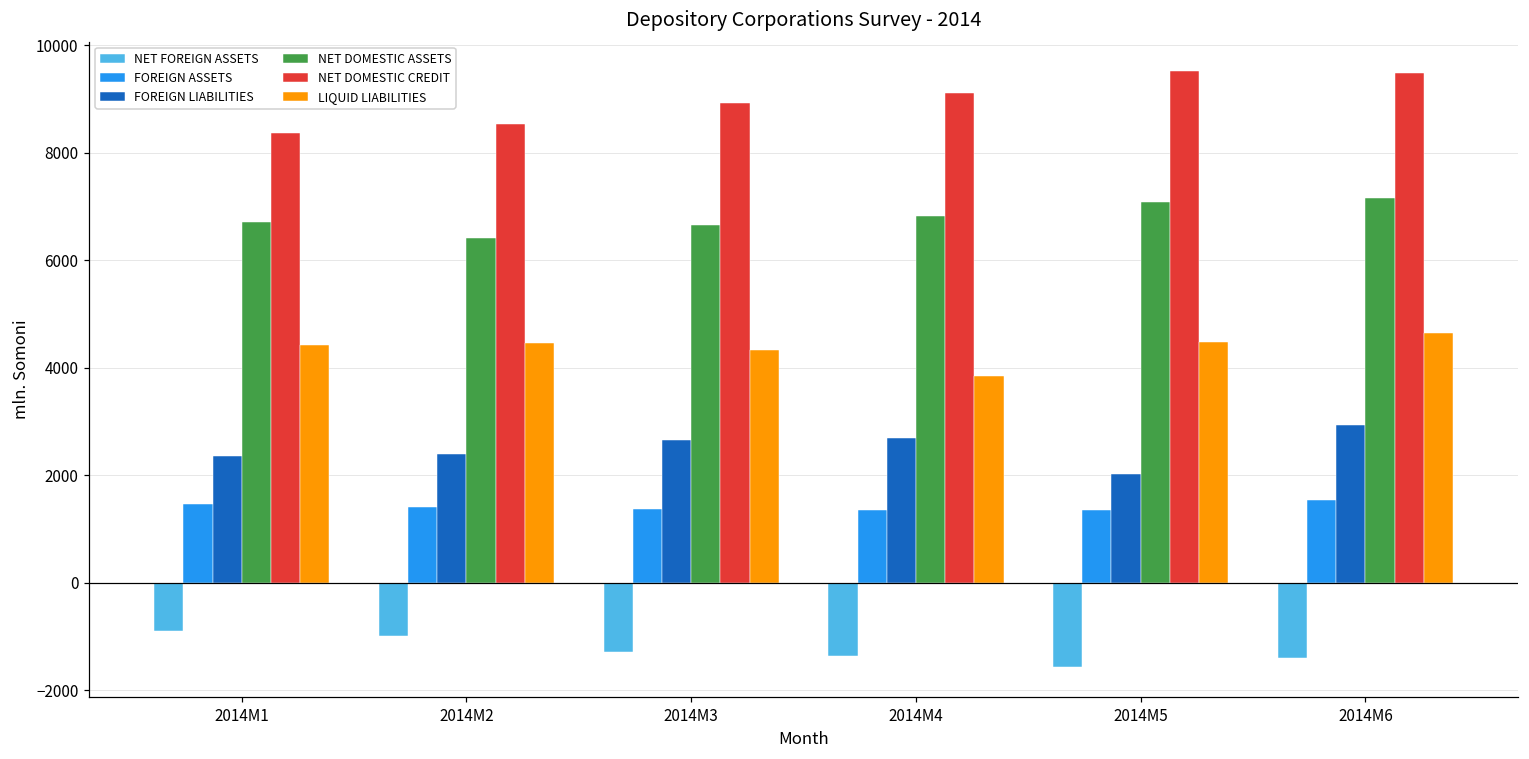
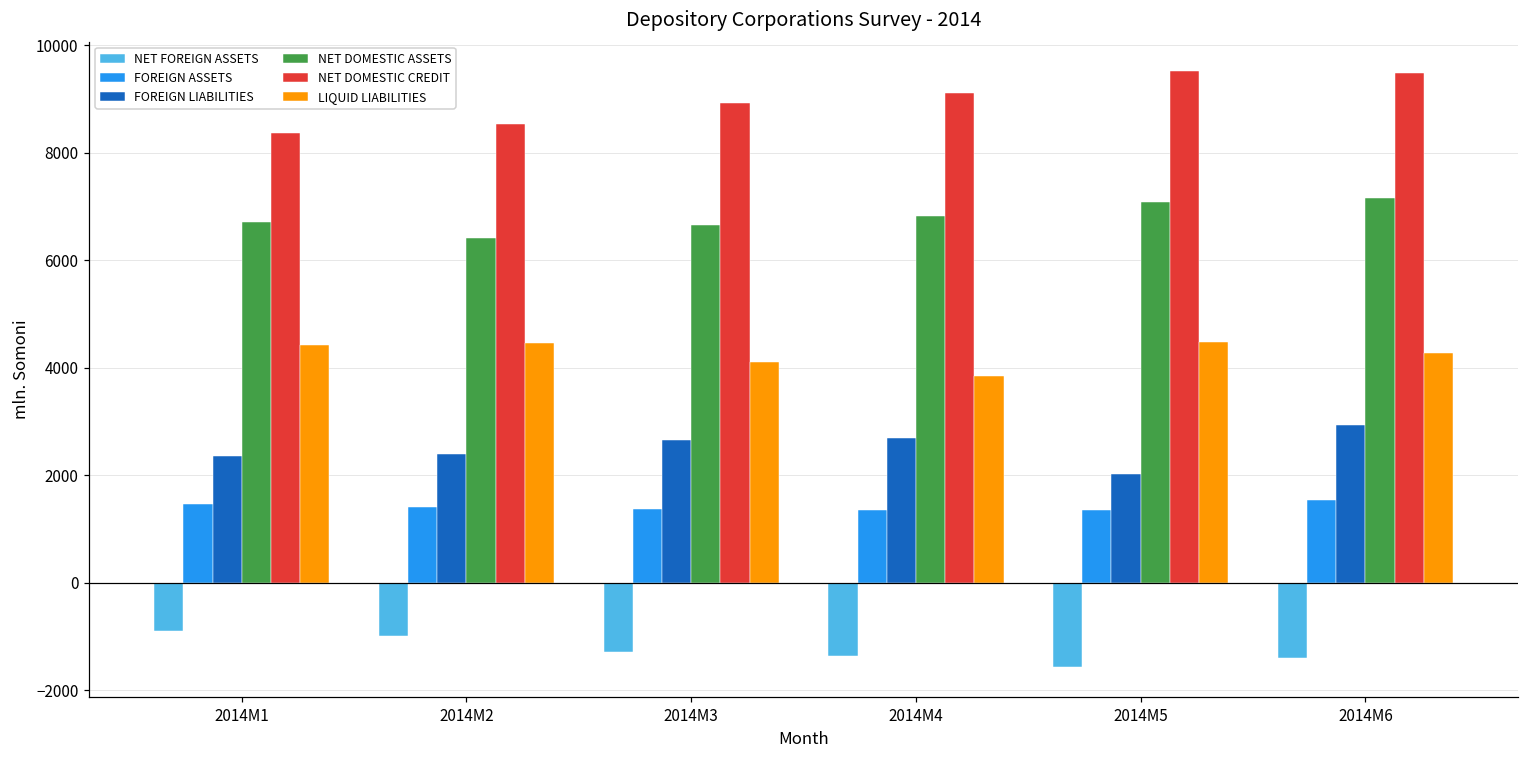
LIQUID LIABILITIES, 2014M3: 4300 -> 4100
LIQUID LIABILITIES, 2014M6: 4700 -> 4300
